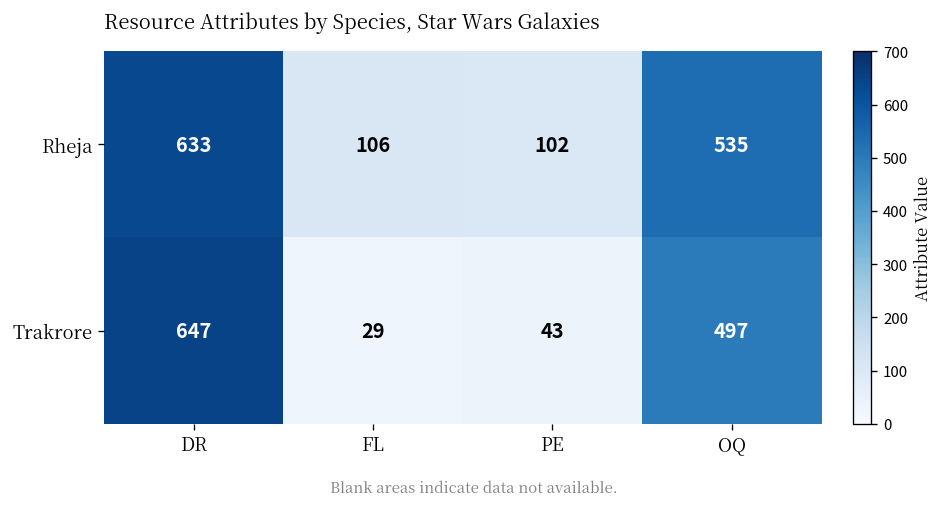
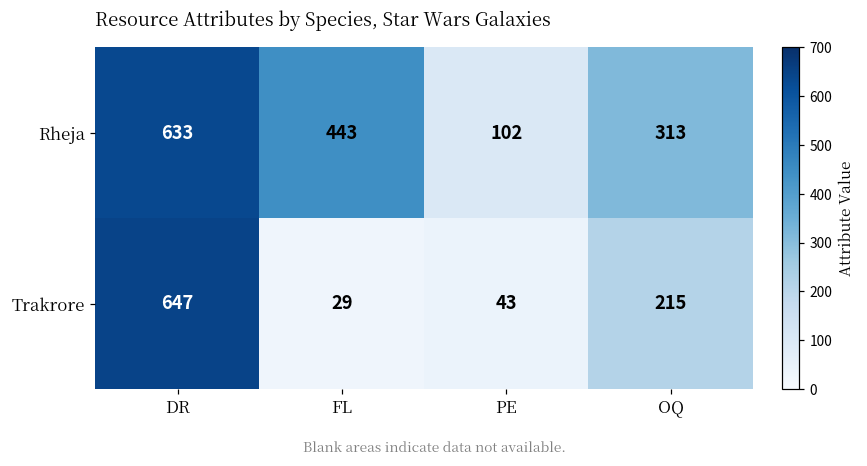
Rheja, FL: 106 -> 443
Rheja, OQ: 535 -> 313
Trakrore, OQ: 497 -> 215
